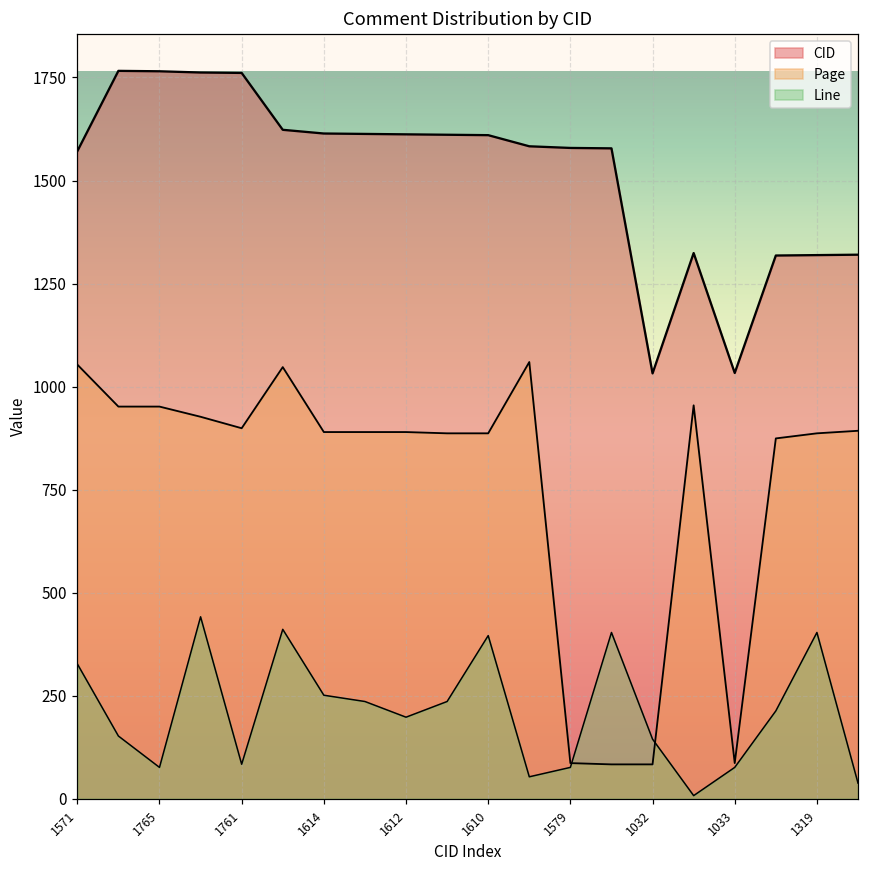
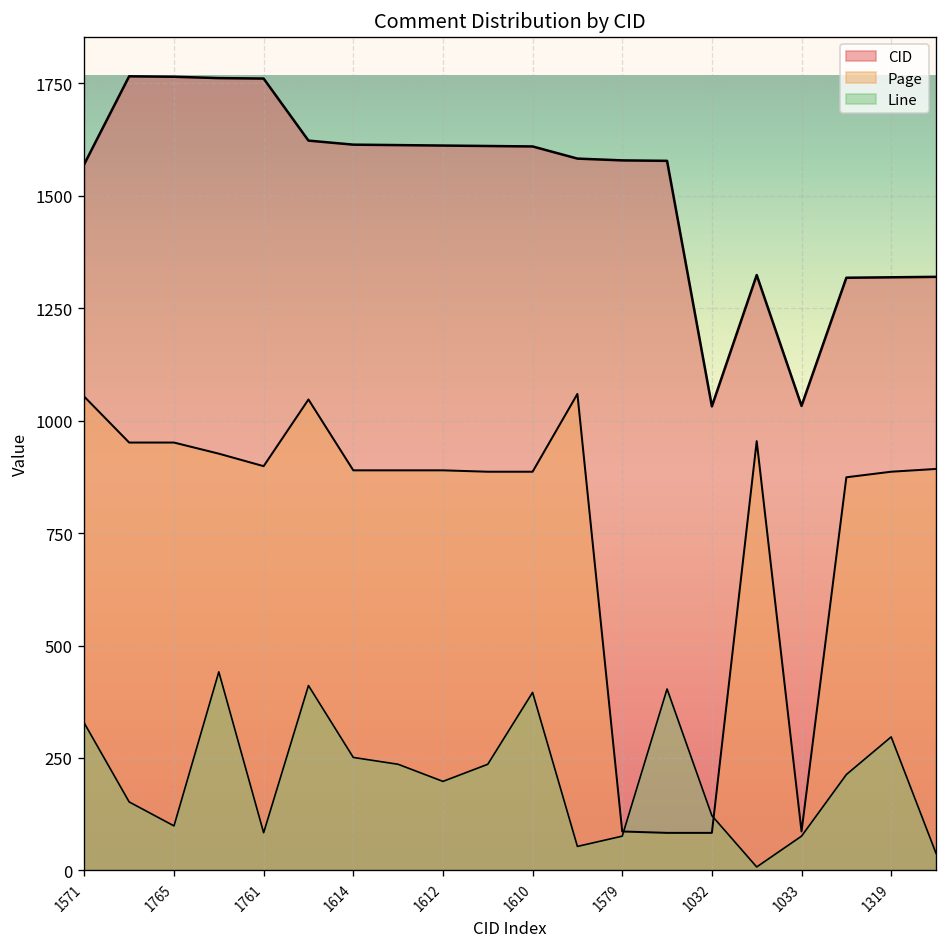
Line, 1765: 80 -> 100
Line, 1032: 140 -> 120
Line, 1319: 400 -> 300
